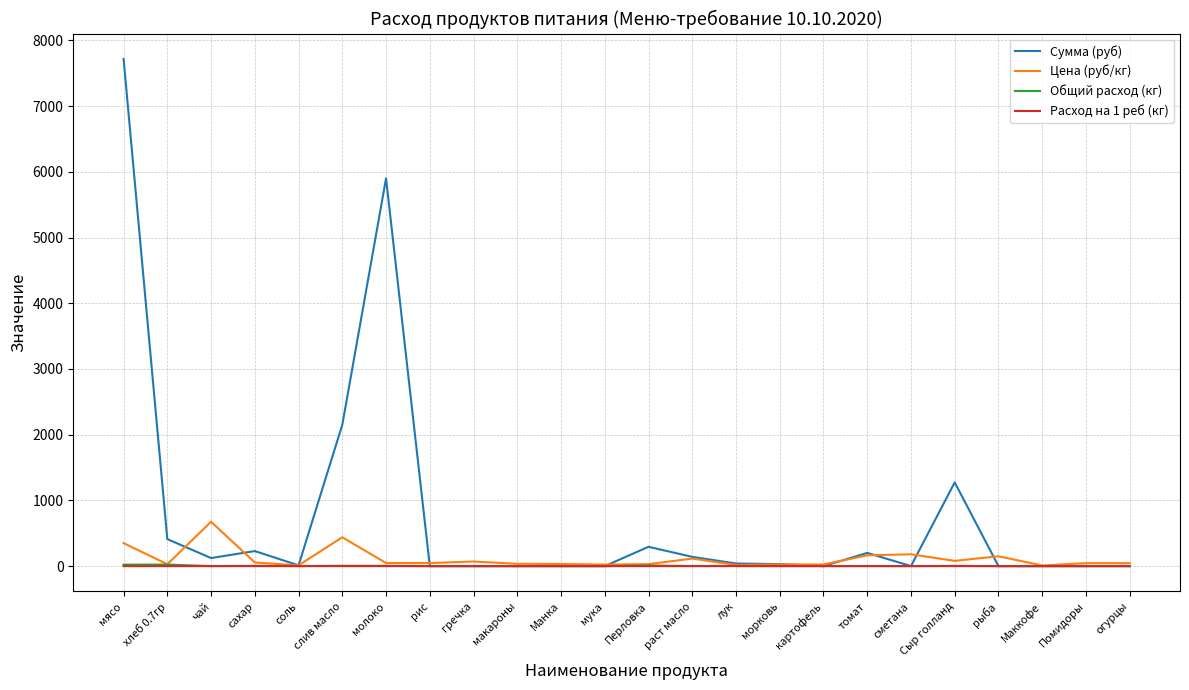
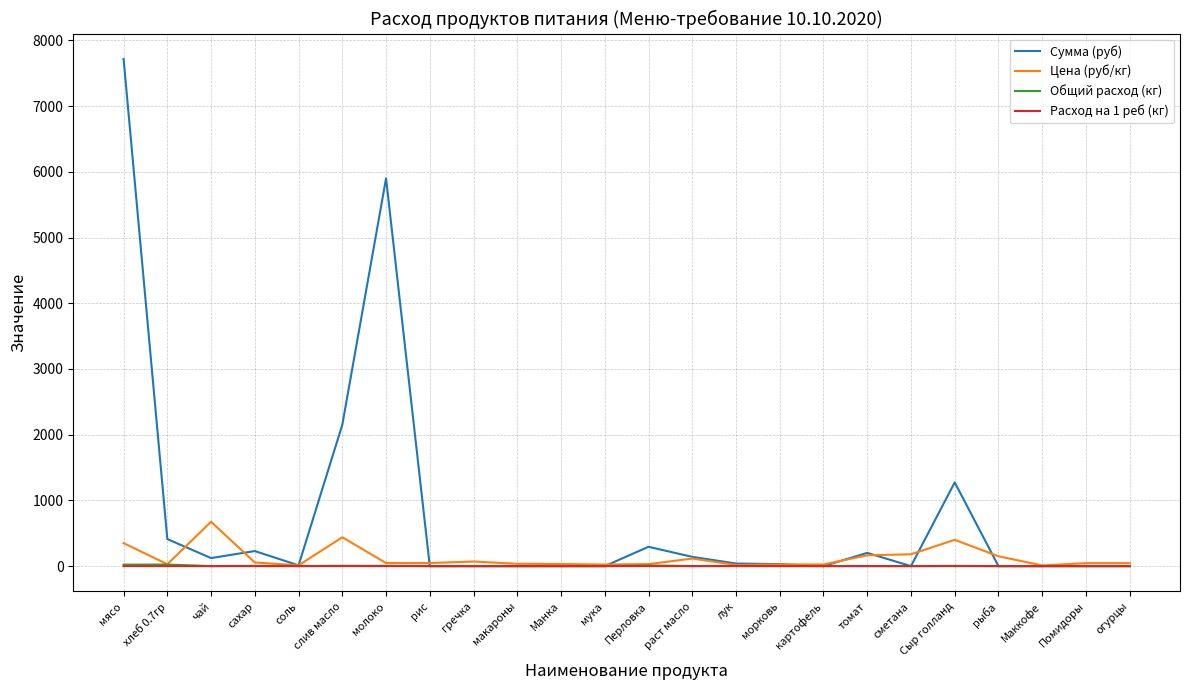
Цена (руб/кг), Сыр голланд: 100 -> 400
